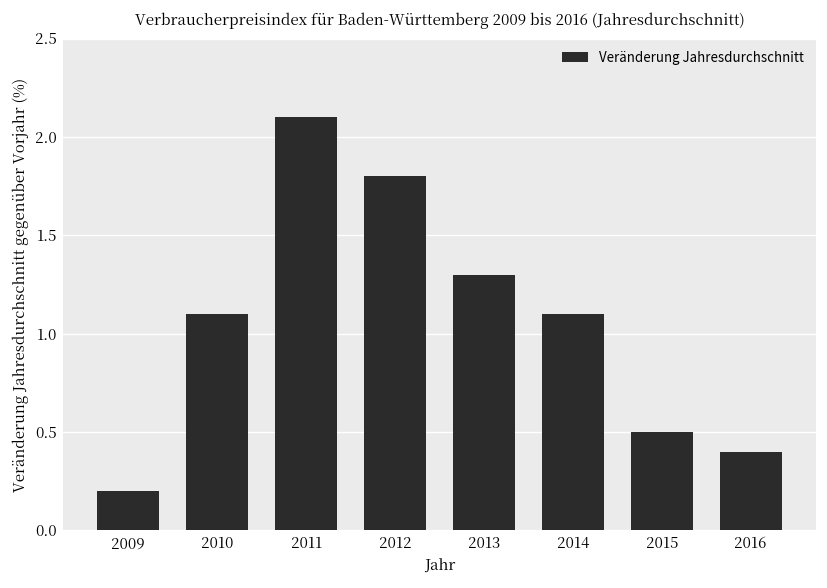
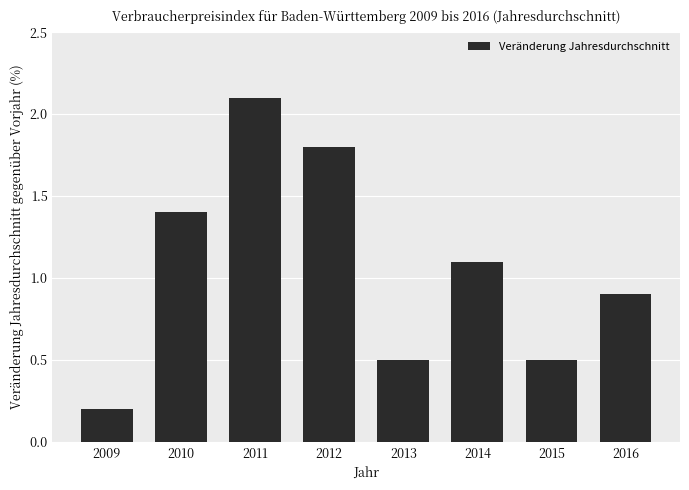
2010: 1.1 -> 1.4
2013: 1.3 -> 0.5
2016: 0.4 -> 0.9
